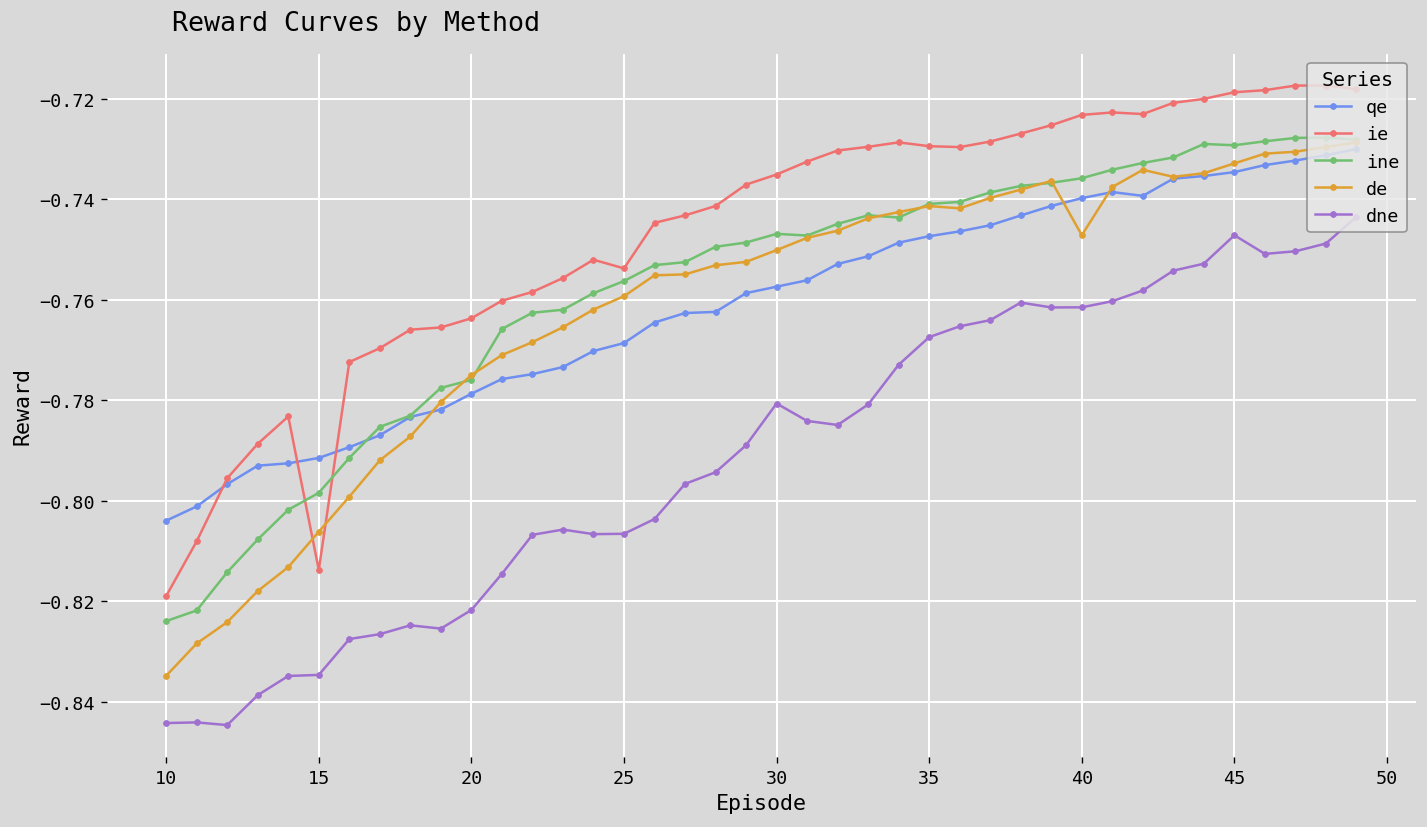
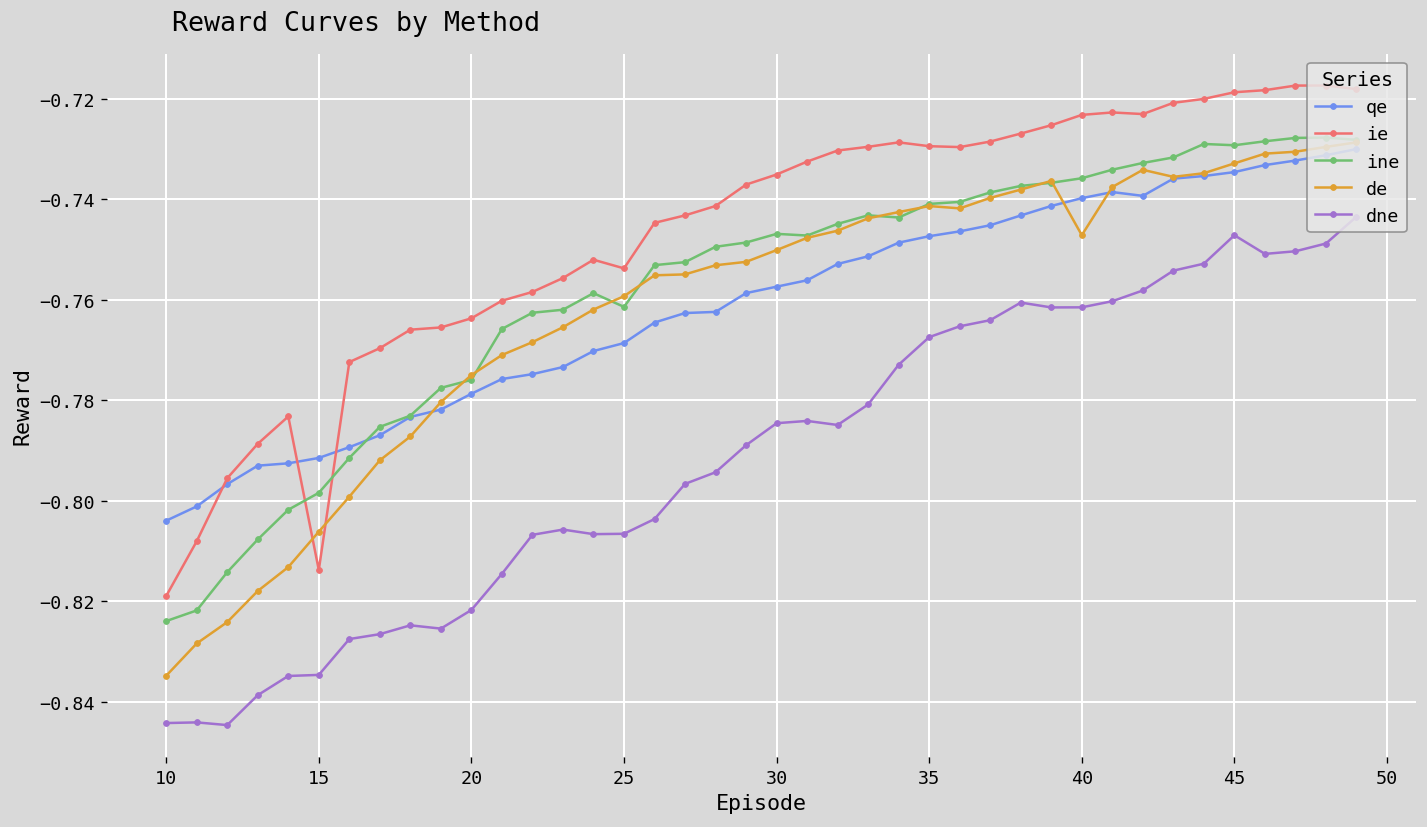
ine, 25: -0.756 -> -0.761
dne, 30: -0.781 -> -0.785
